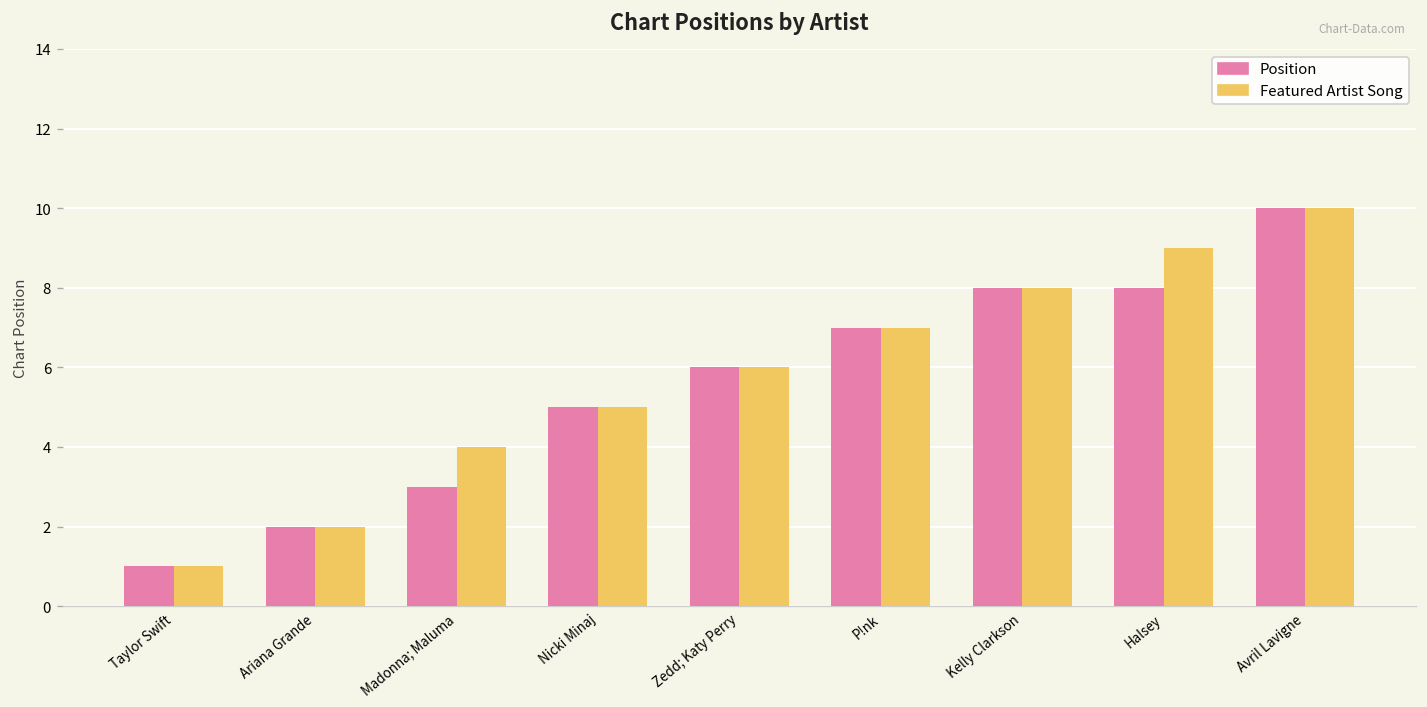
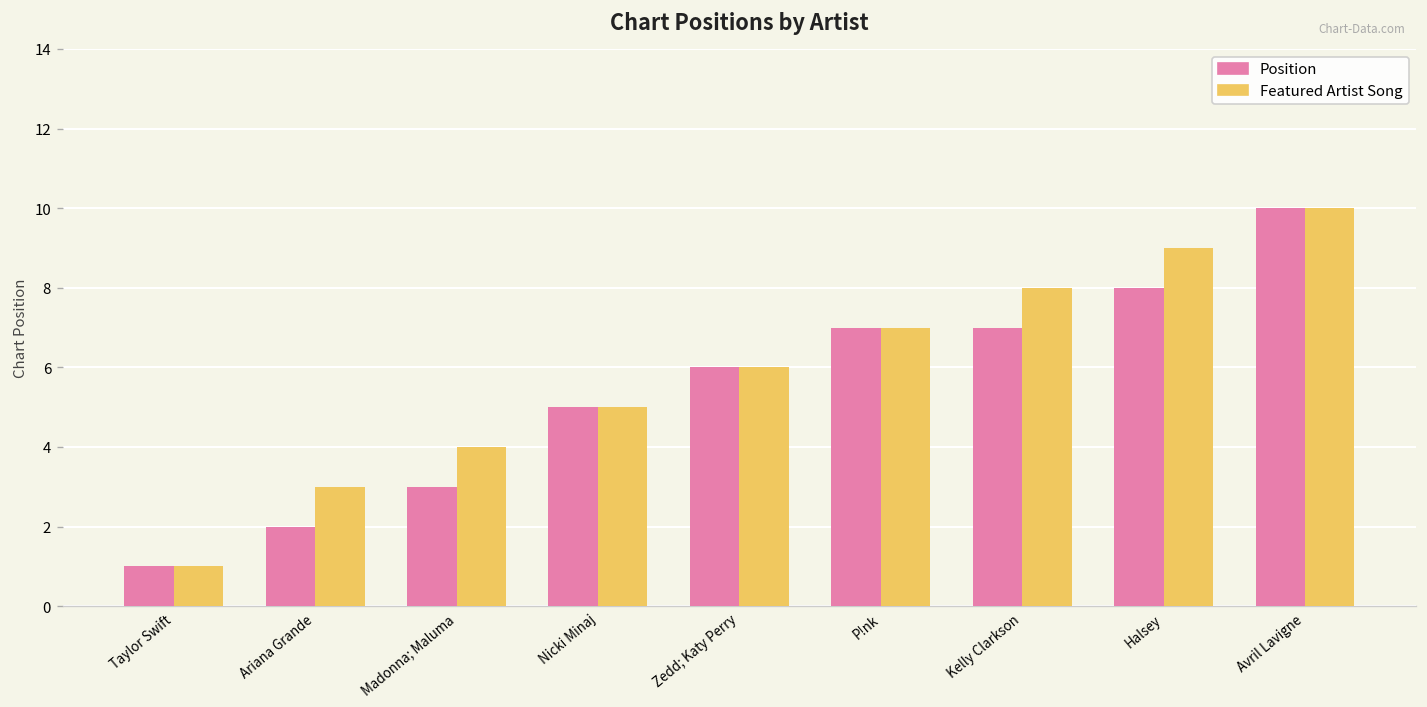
Featured Artist Song, Ariana Grande: 2 -> 3
Position, Kelly Clarkson: 8 -> 7
